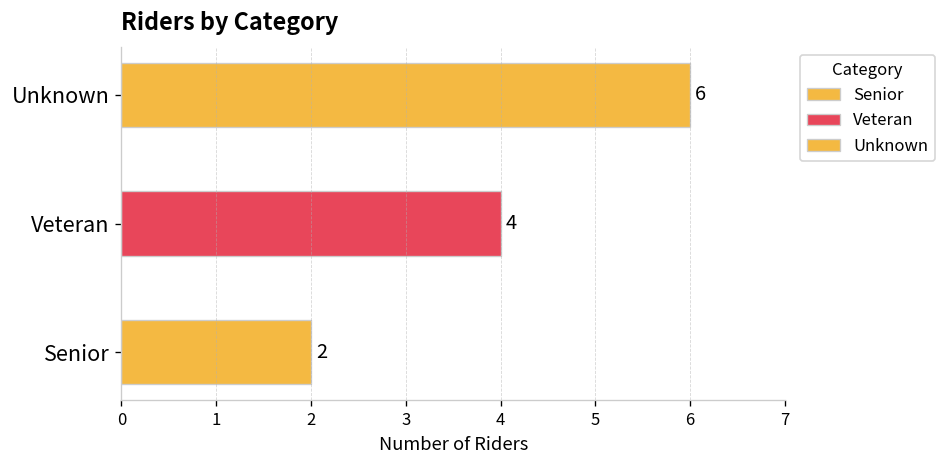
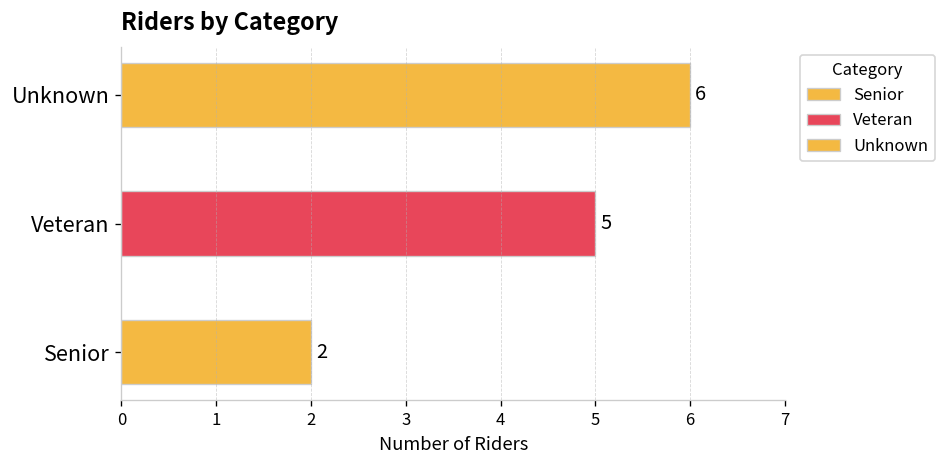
Veteran: 4 -> 5
